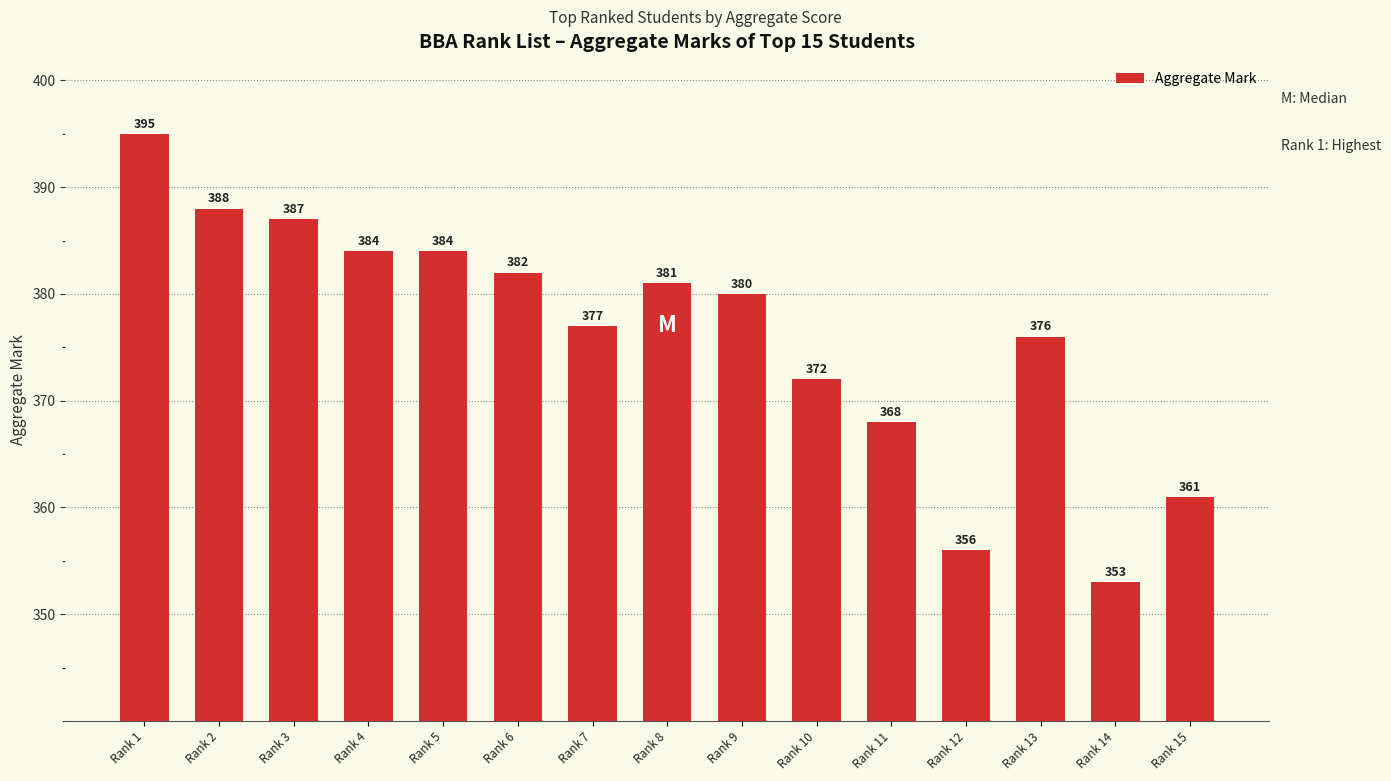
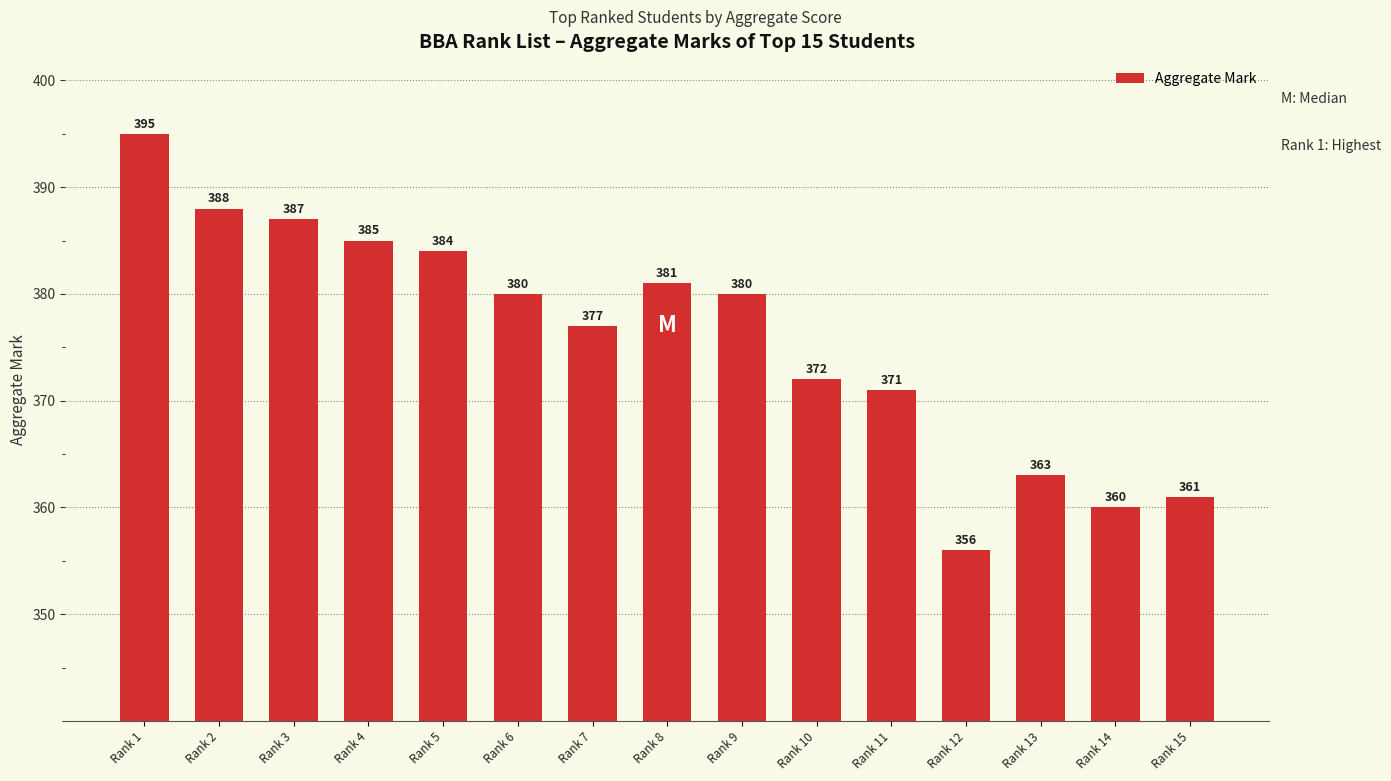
Rank 4: 384 -> 385
Rank 6: 382 -> 380
Rank 11: 368 -> 371
Rank 13: 376 -> 363
Rank 14: 353 -> 360
